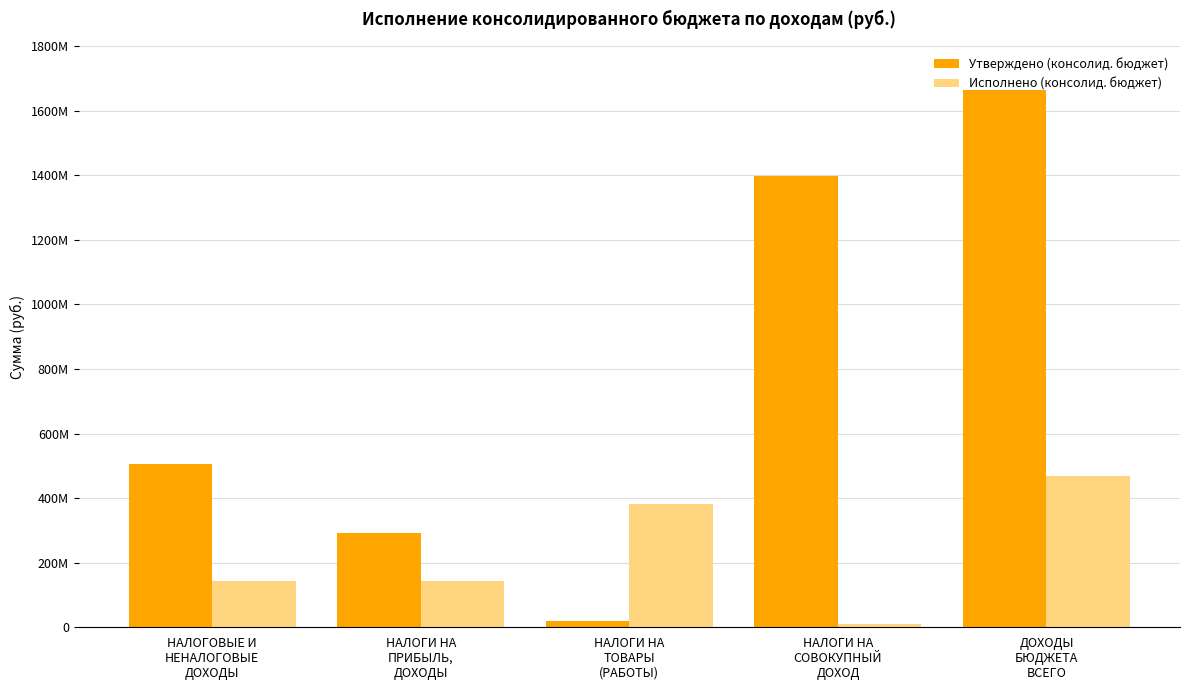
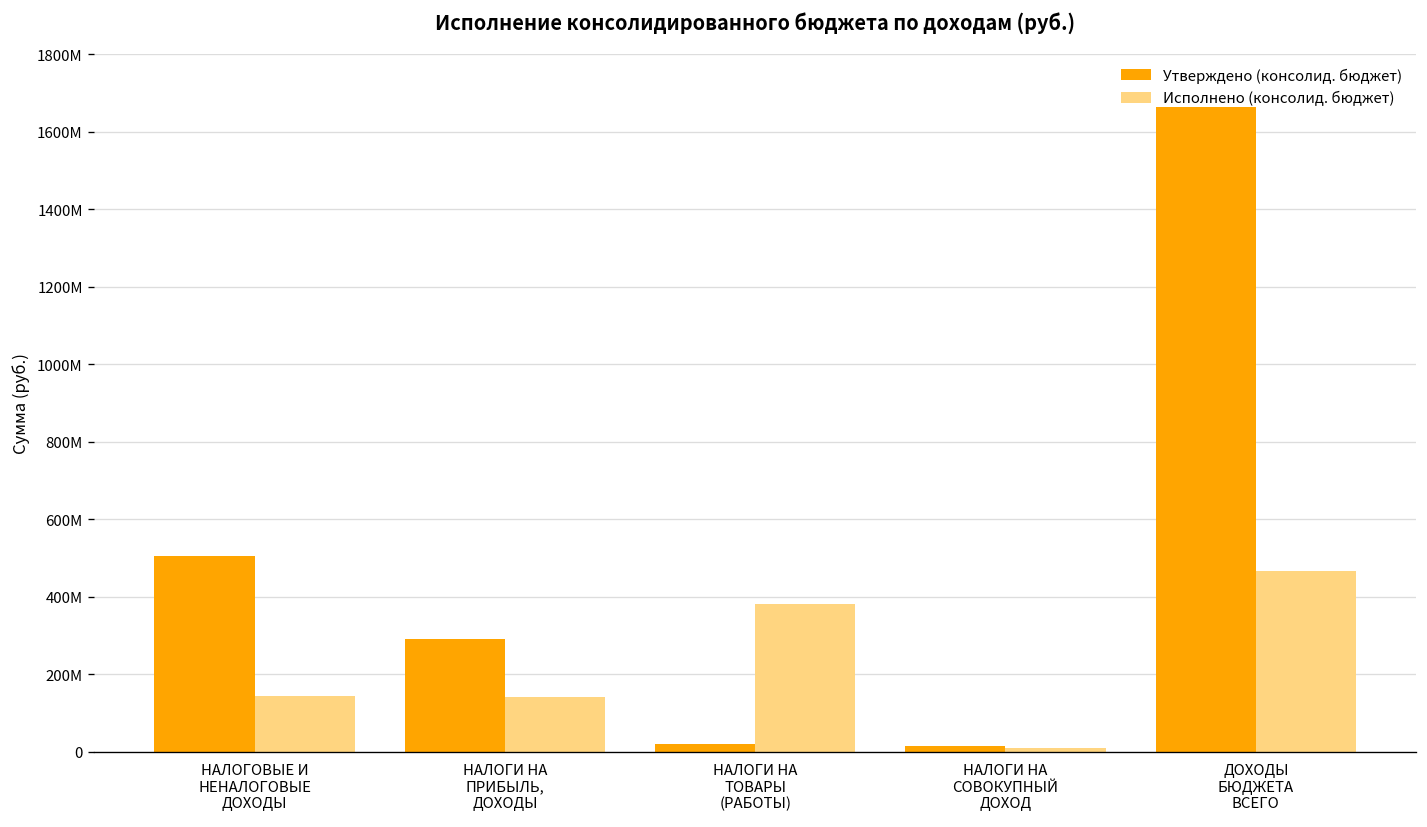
Утверждено (консолид. бюджет), НАЛОГИ НА СОВОКУПНЫЙ ДОХОД: 1400000000 -> 20000000
